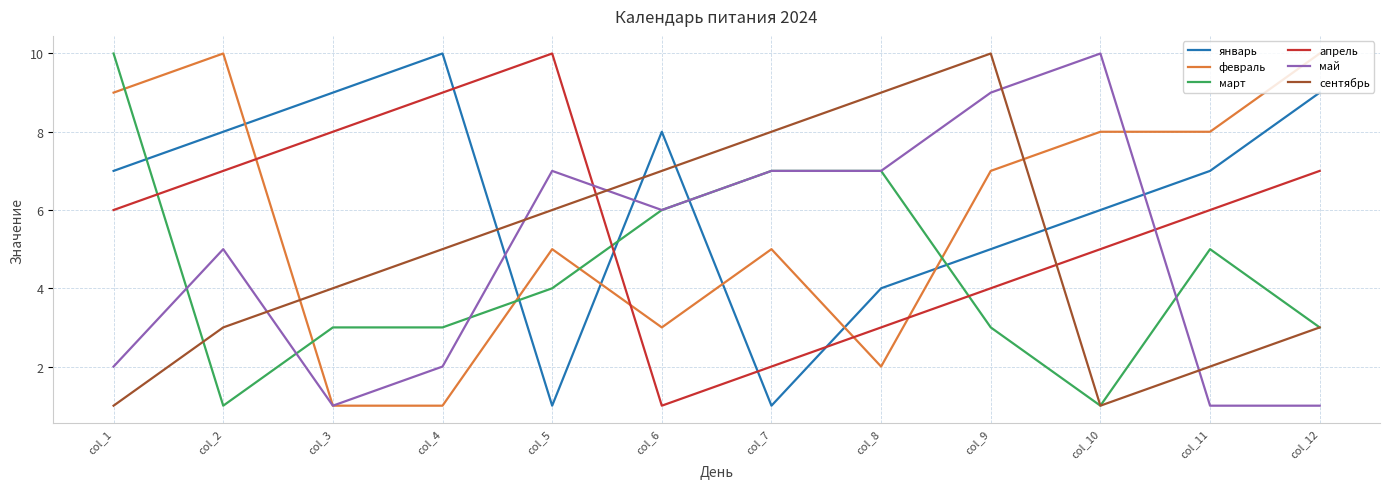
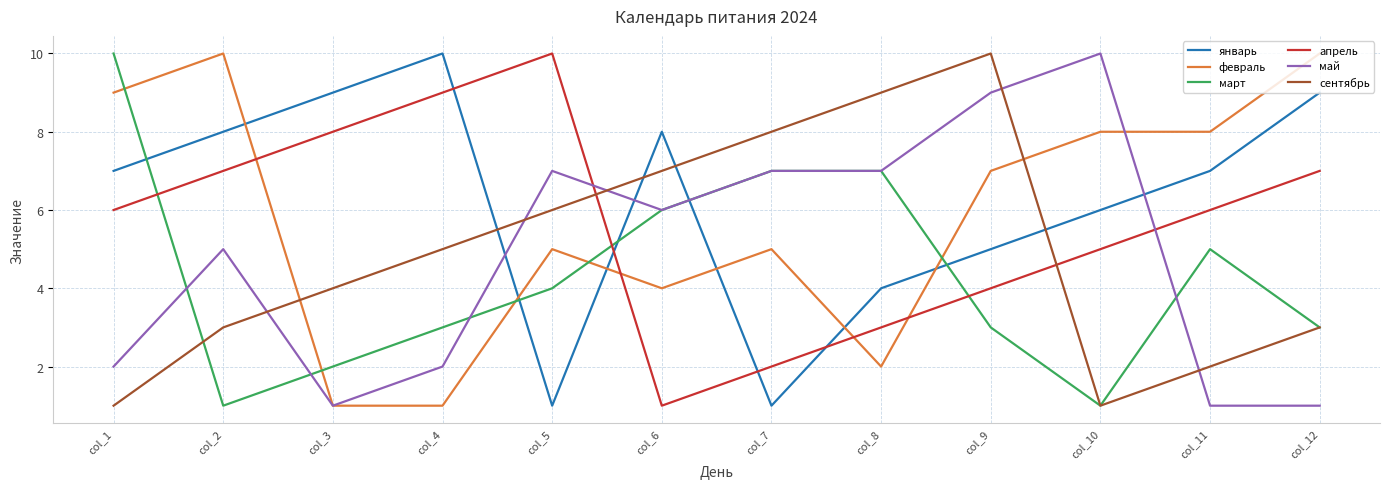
март, col_3: 3 -> 2
февраль, col_6: 3 -> 4
